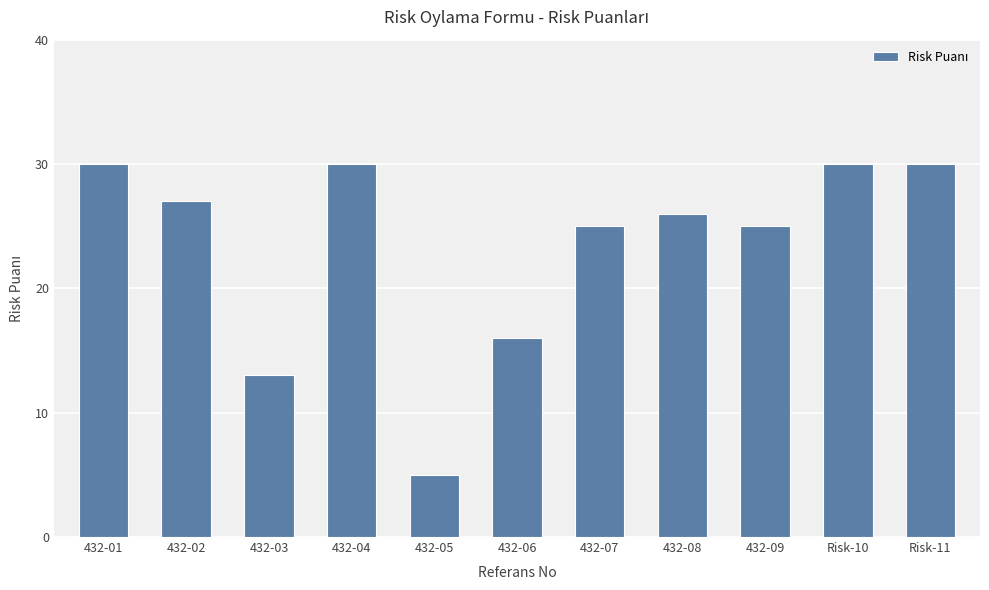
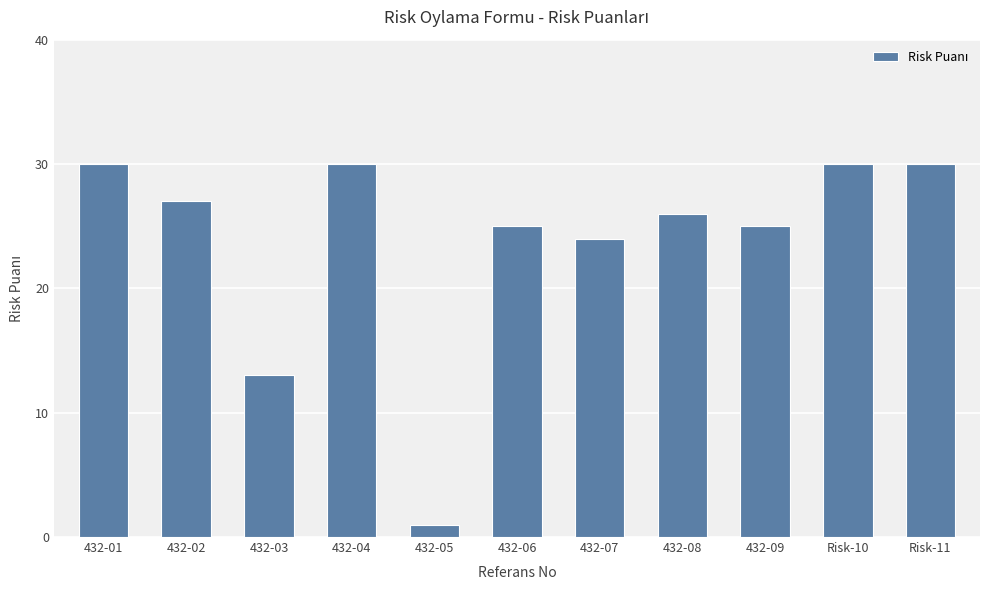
432-05: 5 -> 1
432-06: 16 -> 25
432-07: 25 -> 24
